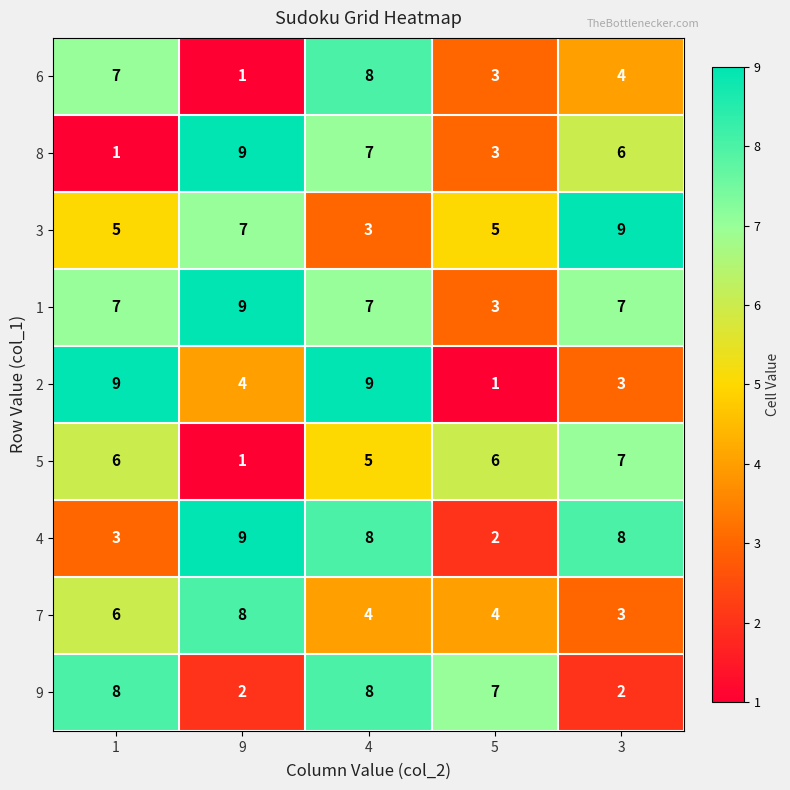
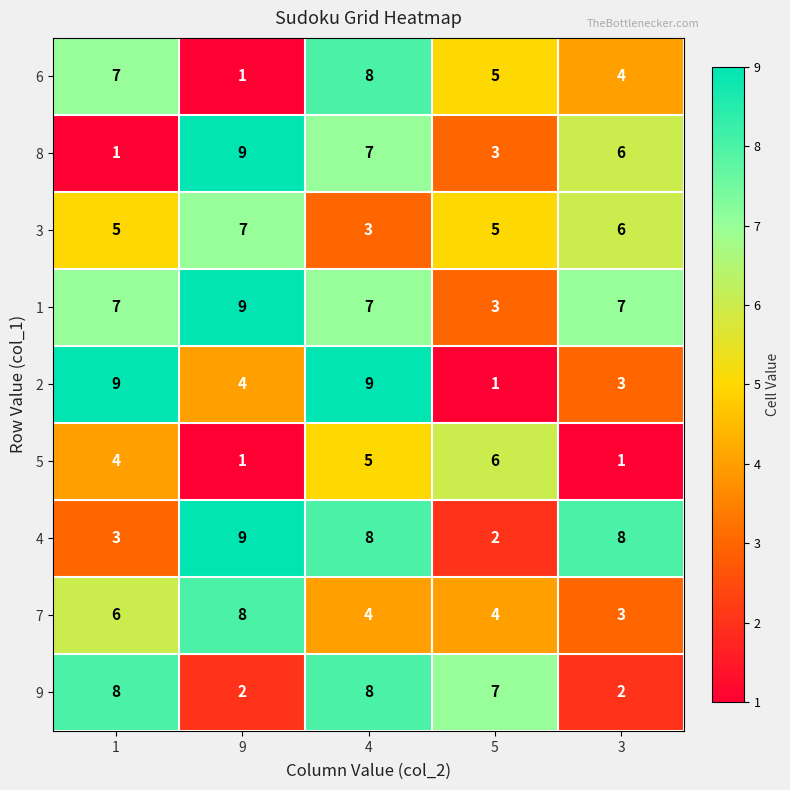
6, 5: 3 -> 5
3, 3: 9 -> 6
5, 1: 6 -> 4
5, 3: 7 -> 1
